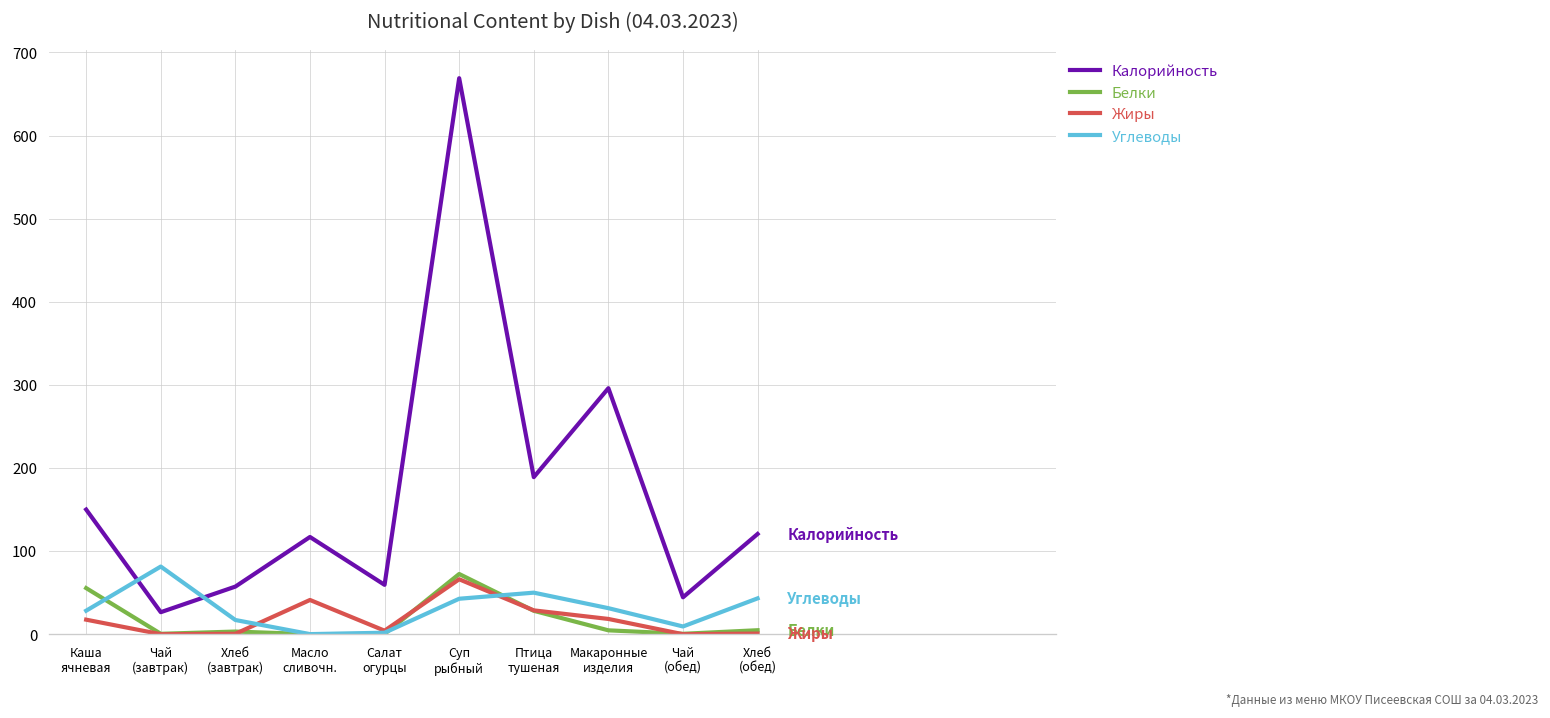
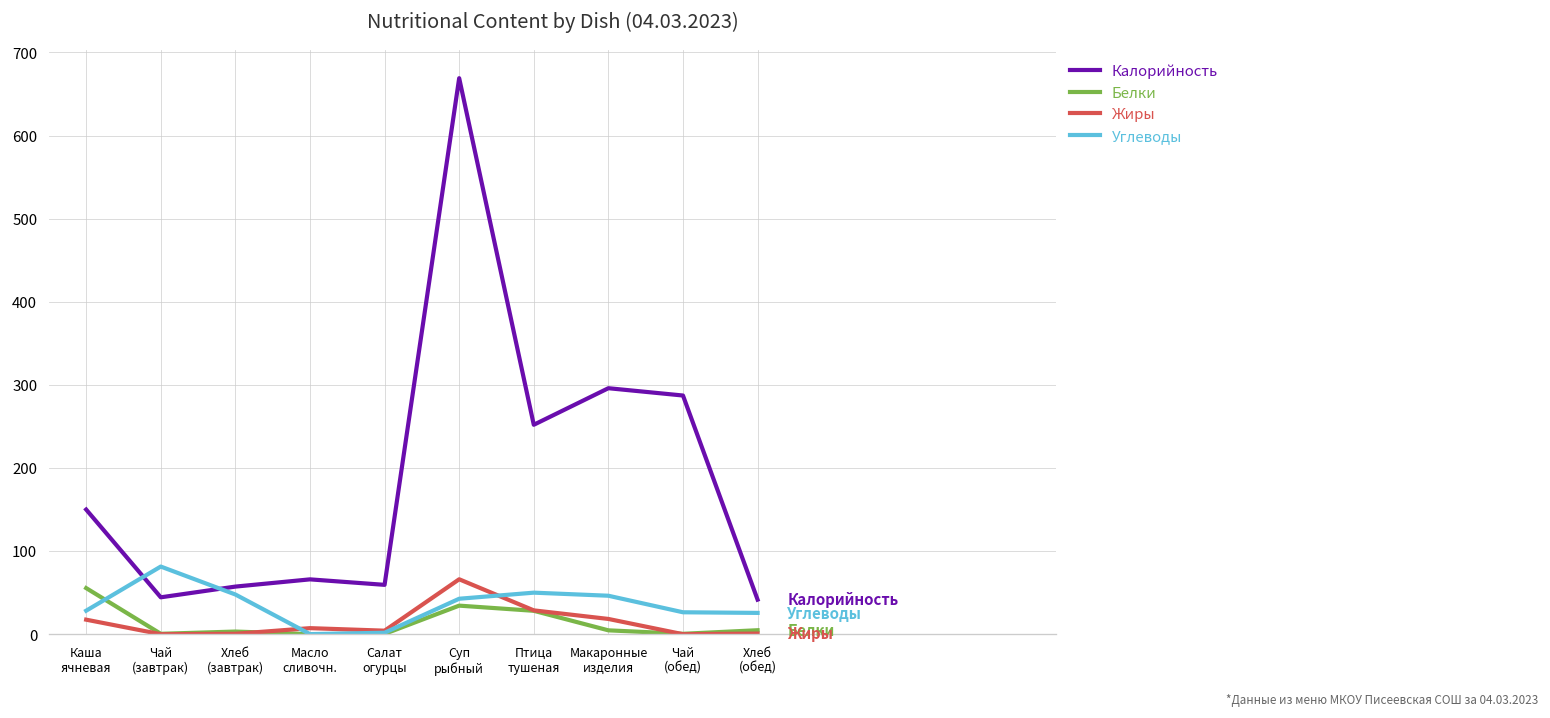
Калорийность, Чай (завтрак): 30 -> 40
Углеводы, Хлеб (завтрак): 20 -> 50
Калорийность, Масло сливочн.: 120 -> 70
Жиры, Масло сливочн.: 40 -> 10
Белки, Суп рыбный: 70 -> 30
Калорийность, Птица тушеная: 190 -> 250
Углеводы, Макаронные изделия: 30 -> 50
Калорийность, Чай (обед): 40 -> 290
Углеводы, Чай (обед): 10 -> 30
Калорийность, Хлеб (обед): 120 -> 40
Углеводы, Хлеб (обед): 40 -> 30
